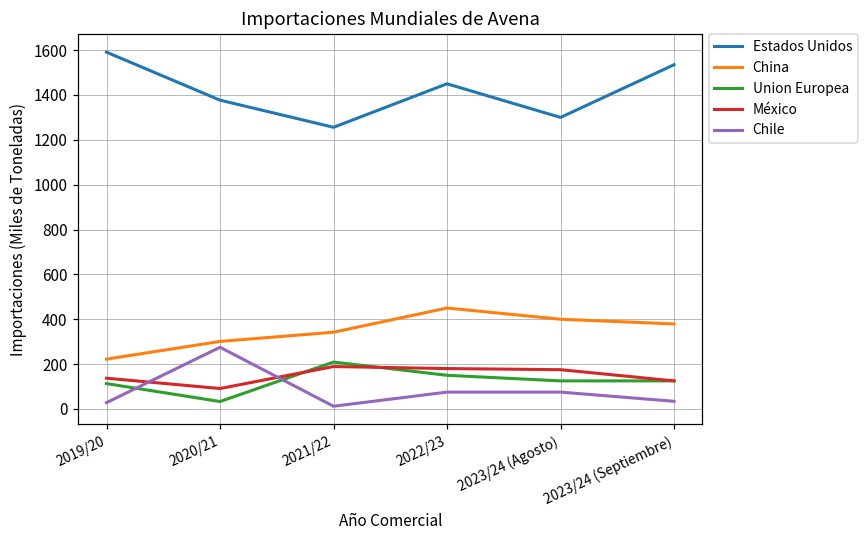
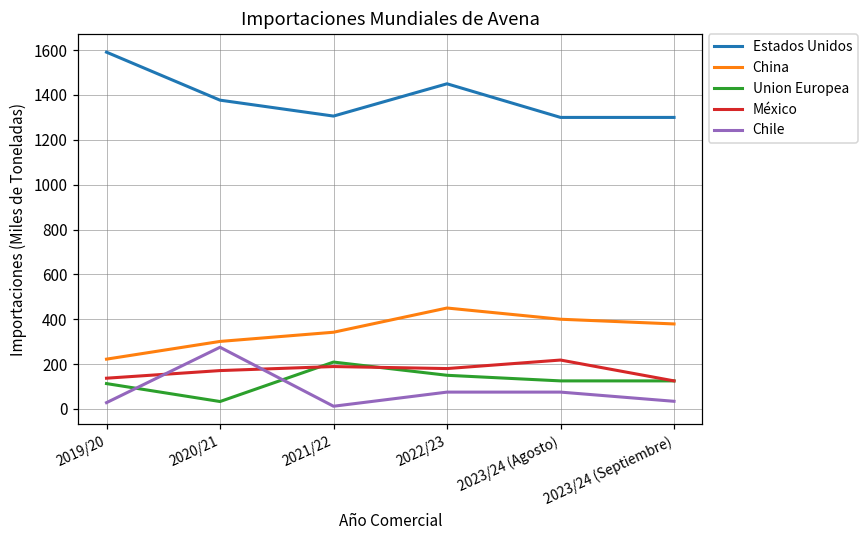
México, 2020/21: 90 -> 170
Estados Unidos, 2021/22: 1260 -> 1310
México, 2023/24 (Agosto): 180 -> 220
Estados Unidos, 2023/24 (Septiembre): 1540 -> 1300
